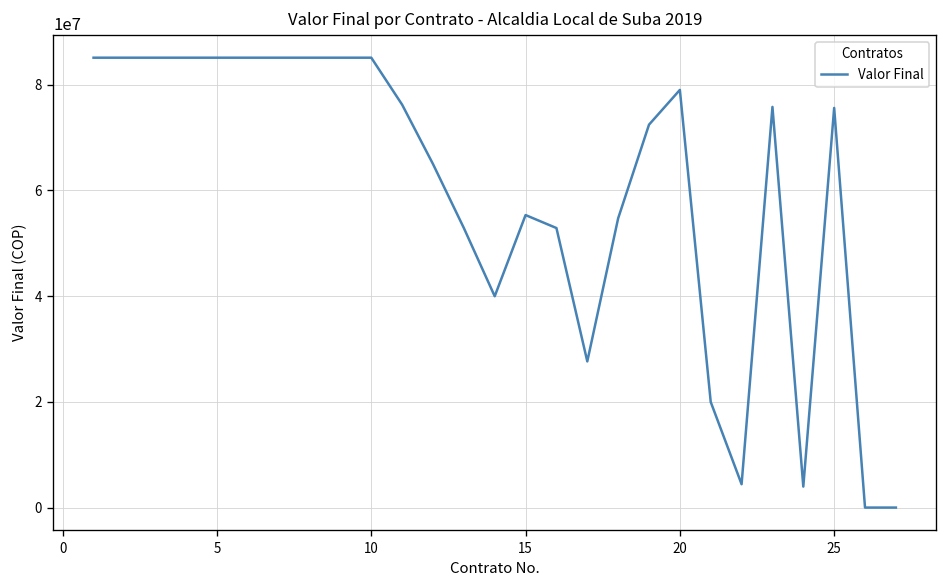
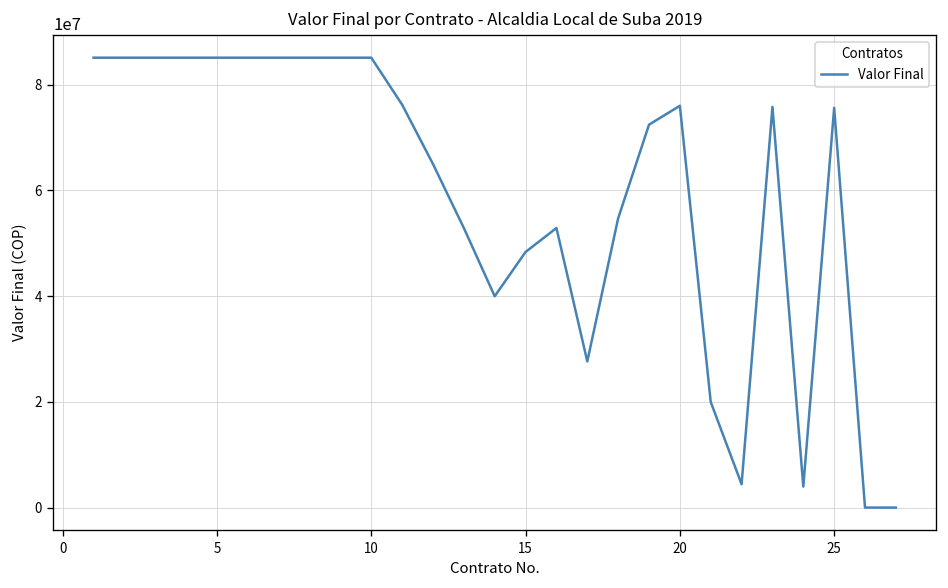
15: 55000000 -> 48000000
20: 79000000 -> 76000000
